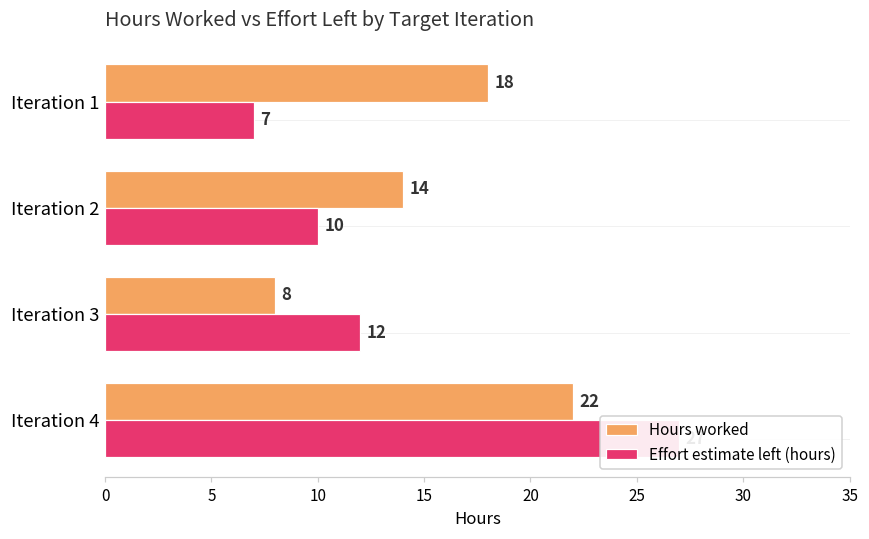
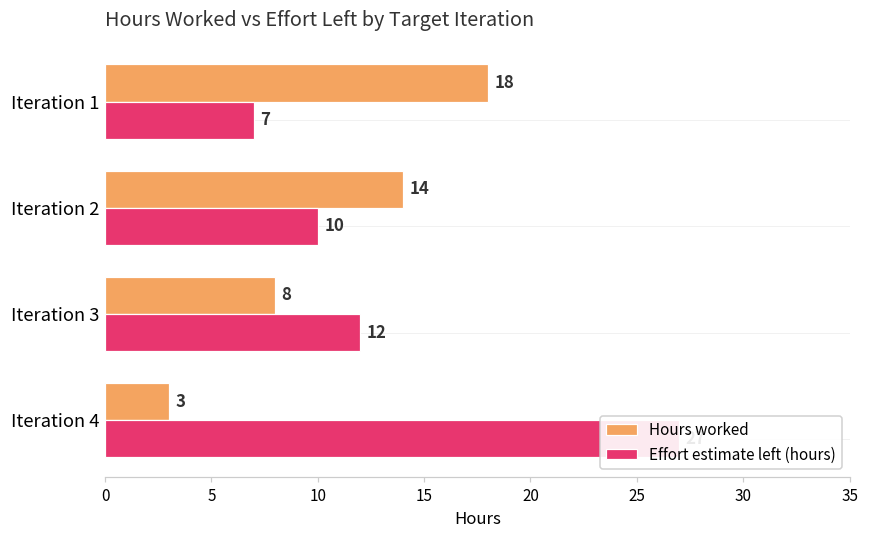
Hours worked, Iteration 4: 22 -> 3
